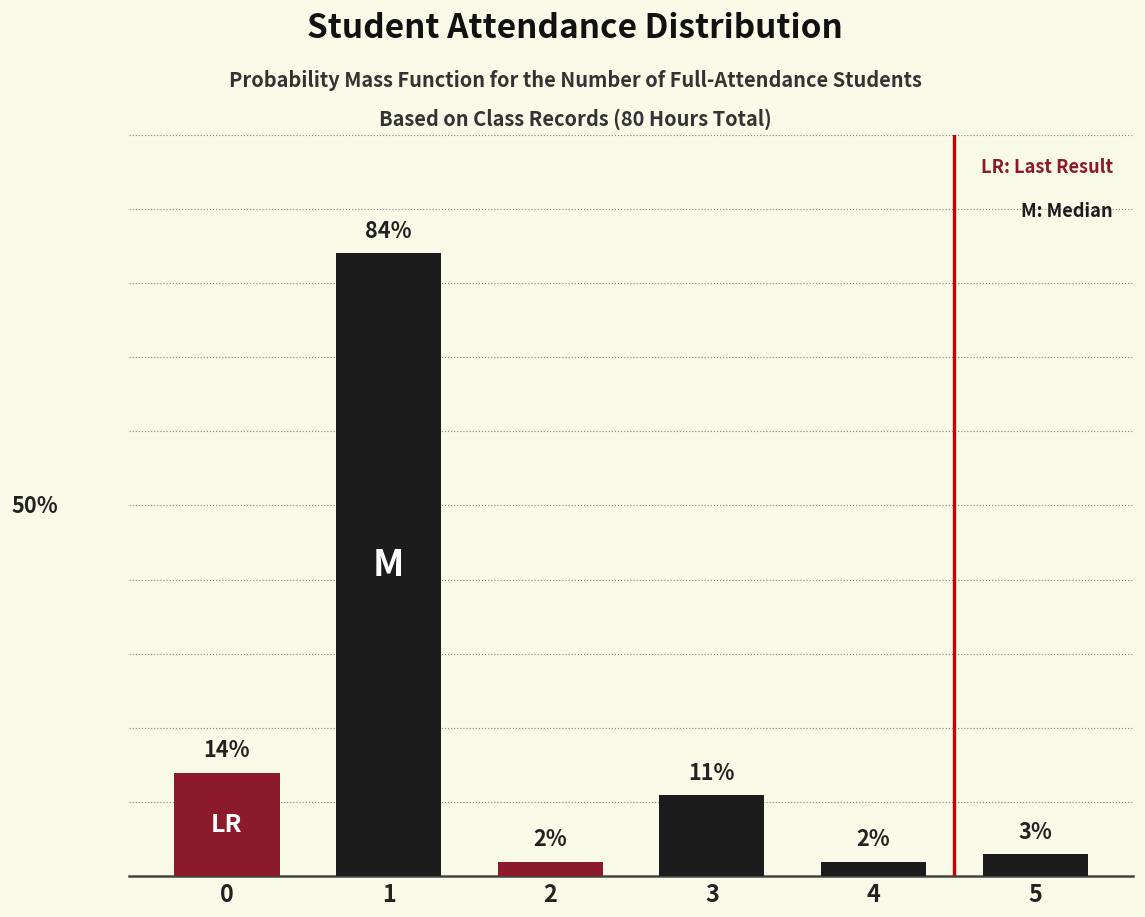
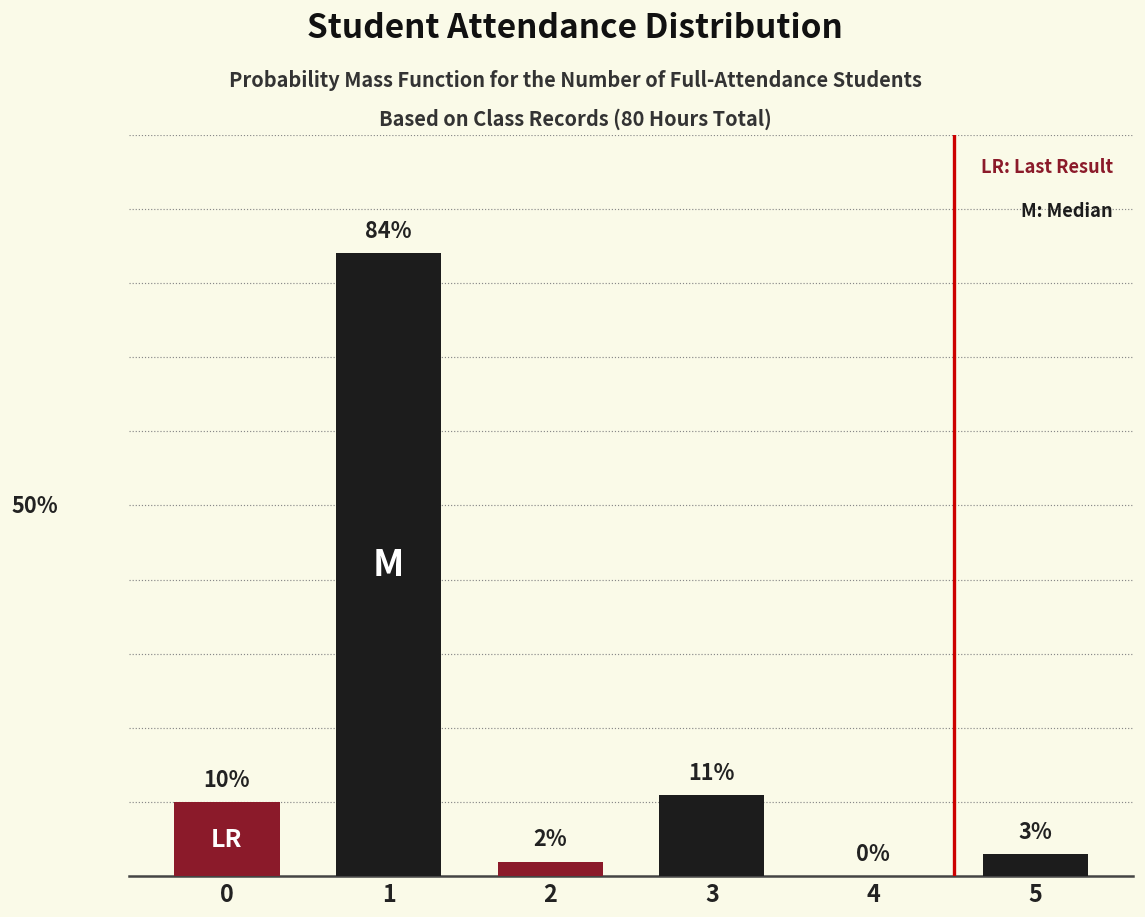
0: 14% -> 10%
4: 2% -> 0%
